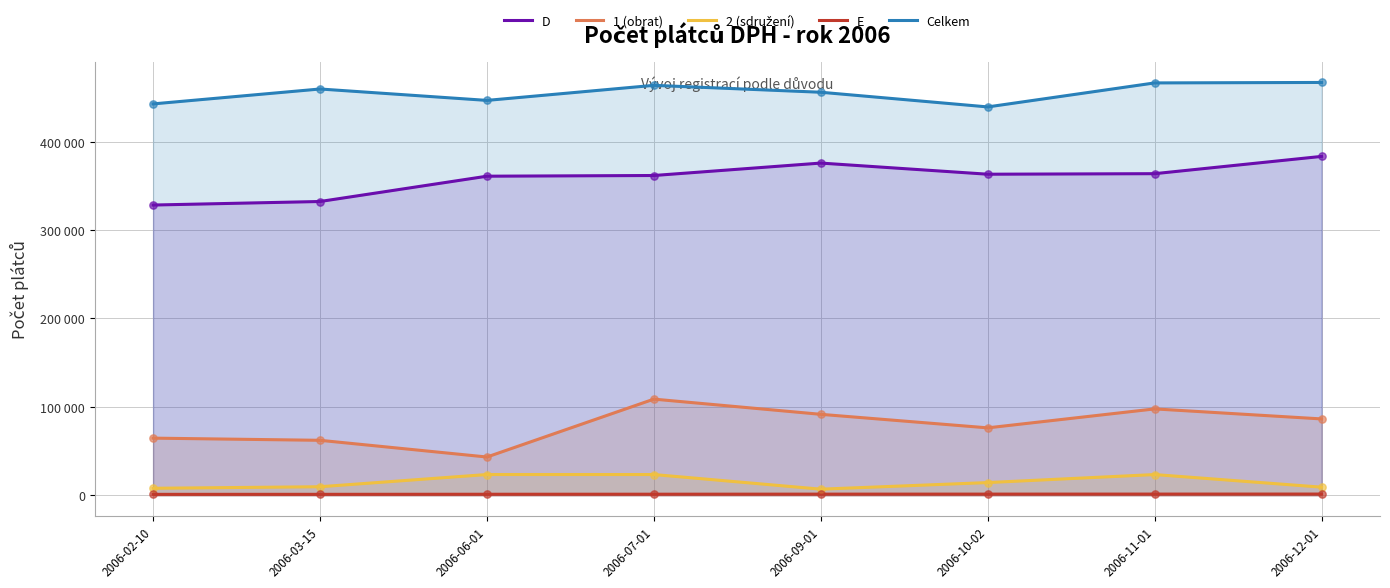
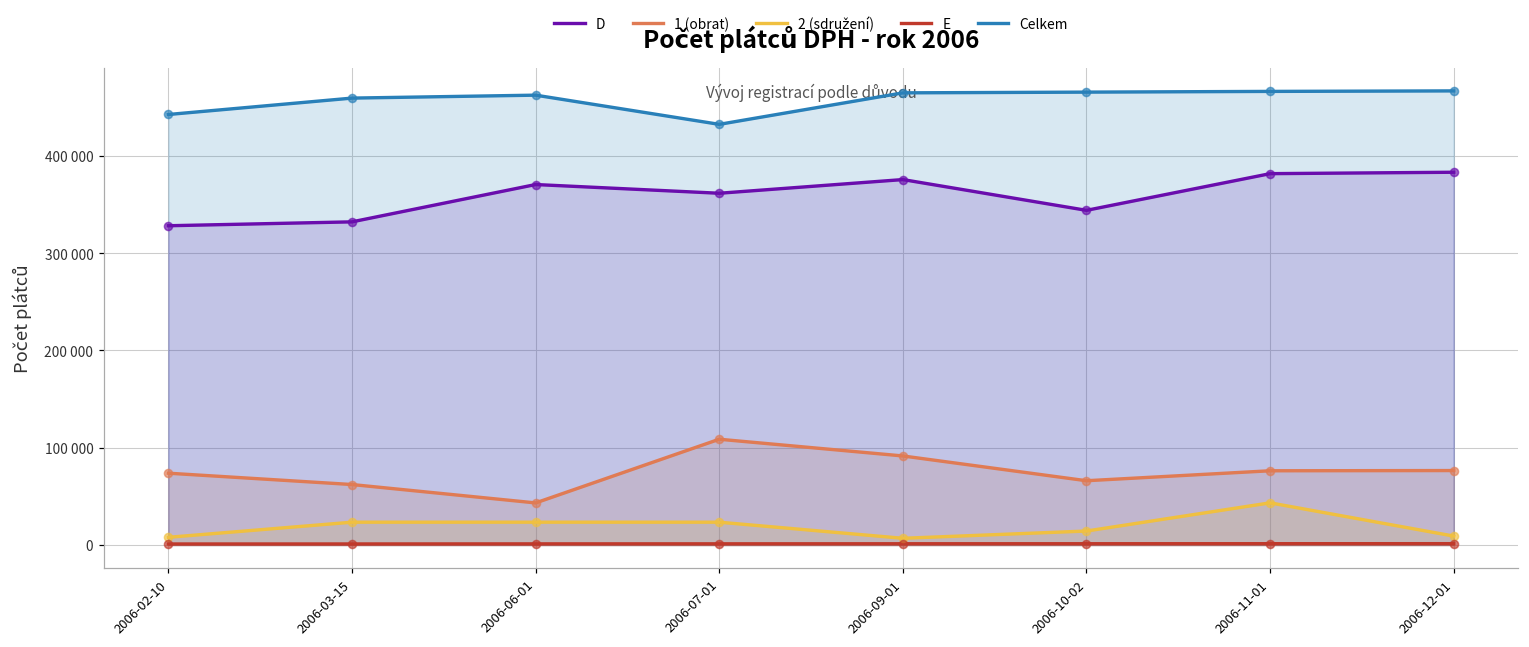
1 (obrat), 2006-02-10: 60000 -> 70000
2 (sdružení), 2006-03-15: 10000 -> 20000
D, 2006-06-01: 360000 -> 370000
Celkem, 2006-06-01: 450000 -> 460000
Celkem, 2006-07-01: 460000 -> 430000
Celkem, 2006-09-01: 456000 -> 465000
D, 2006-10-02: 360000 -> 340000
1 (obrat), 2006-10-02: 80000 -> 70000
Celkem, 2006-10-02: 440000 -> 470000
D, 2006-11-01: 360000 -> 380000
1 (obrat), 2006-11-01: 100000 -> 80000
2 (sdružení), 2006-11-01: 20000 -> 40000
1 (obrat), 2006-12-01: 90000 -> 80000
